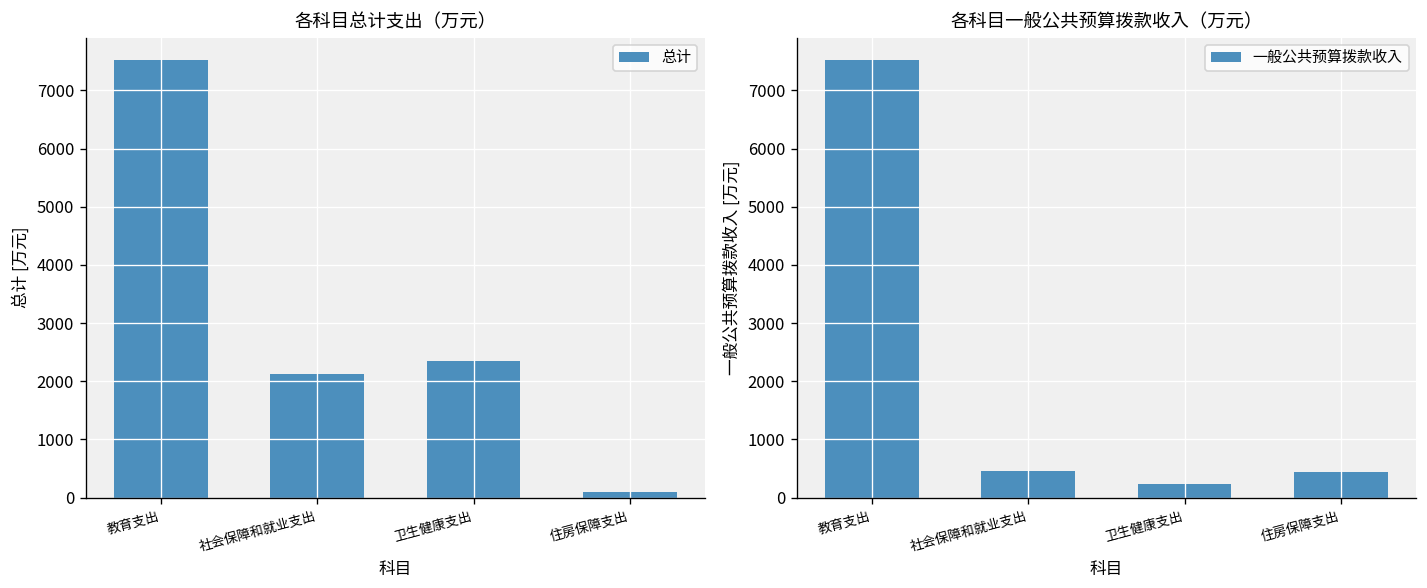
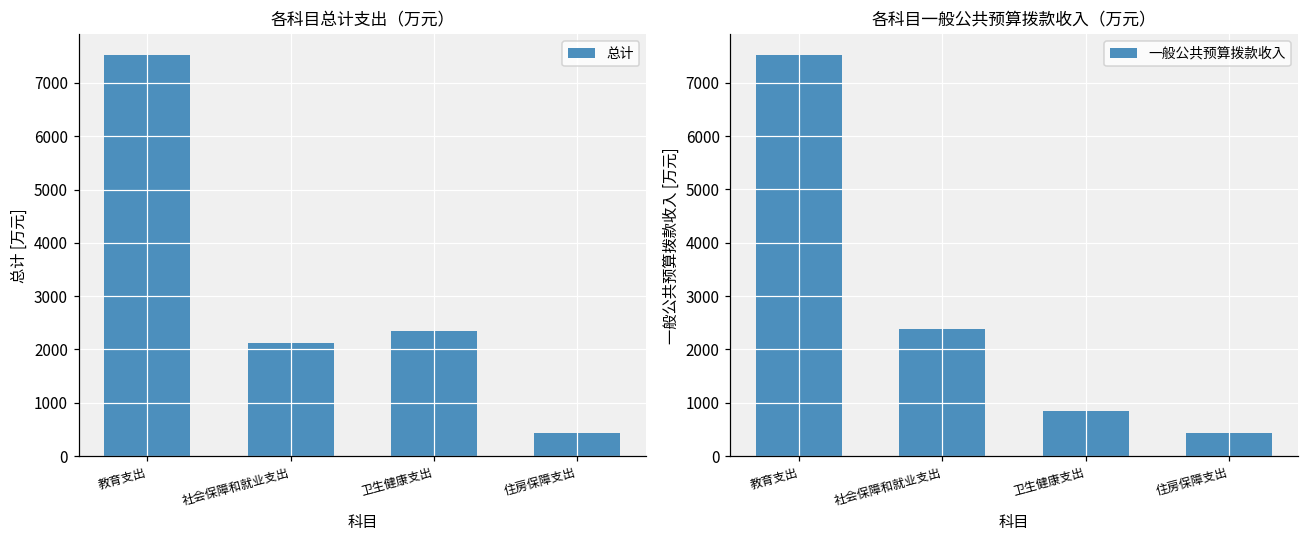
各科目总计支出（万元）, 住房保障支出: 100 -> 400
各科目一般公共预算拨款收入（万元）, 社会保障和就业支出: 500 -> 2400
各科目一般公共预算拨款收入（万元）, 卫生健康支出: 200 -> 900
